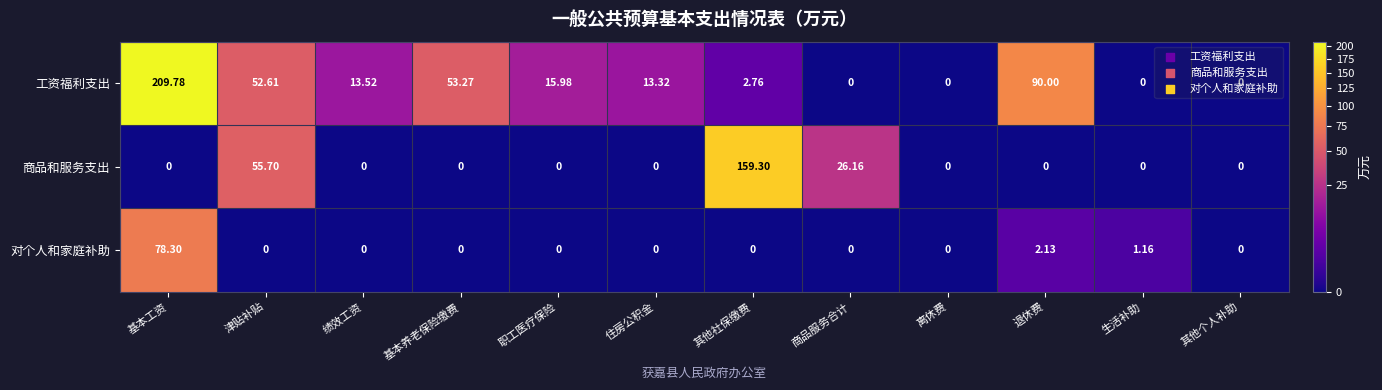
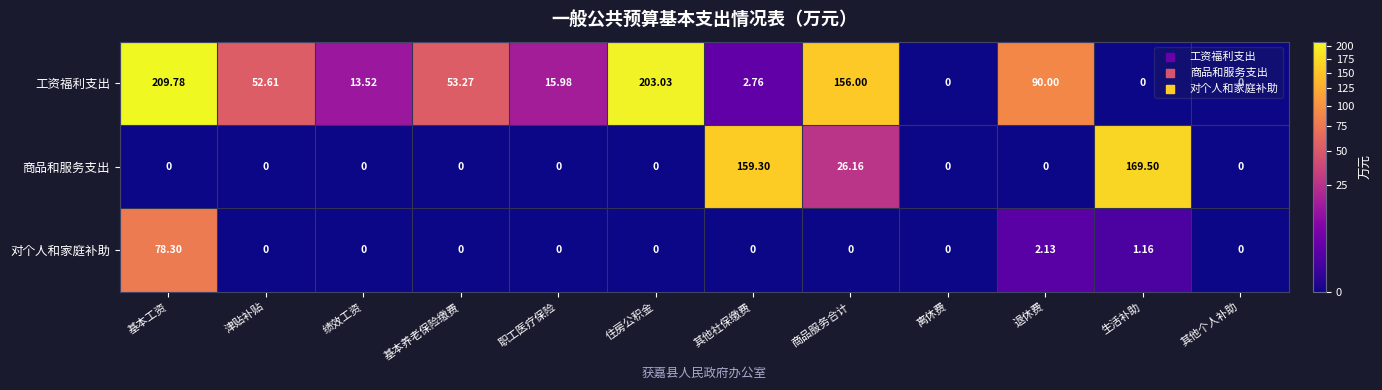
工资福利支出, 住房公积金: 13.32 -> 203.03
工资福利支出, 商品服务合计: 0 -> 156.00
商品和服务支出, 津贴补贴: 55.70 -> 0
商品和服务支出, 生活补助: 0 -> 169.50
